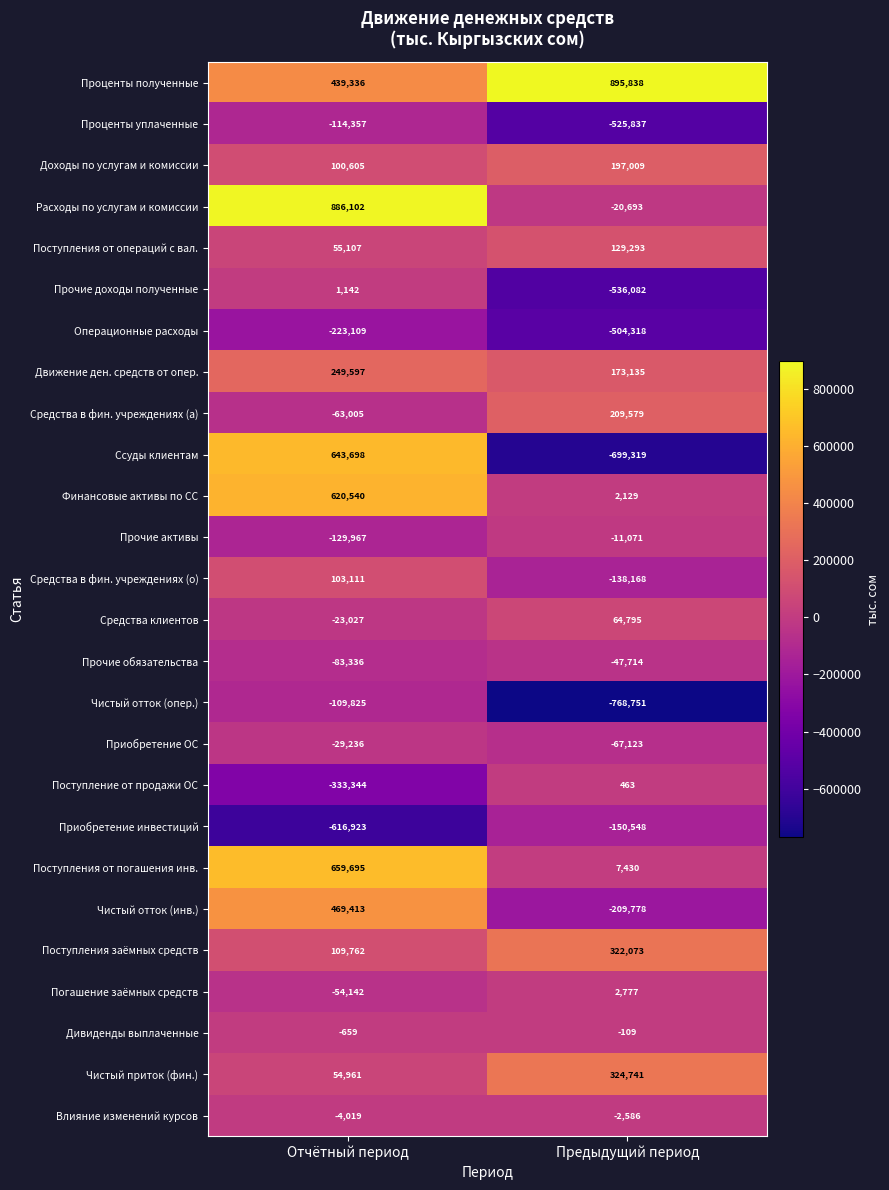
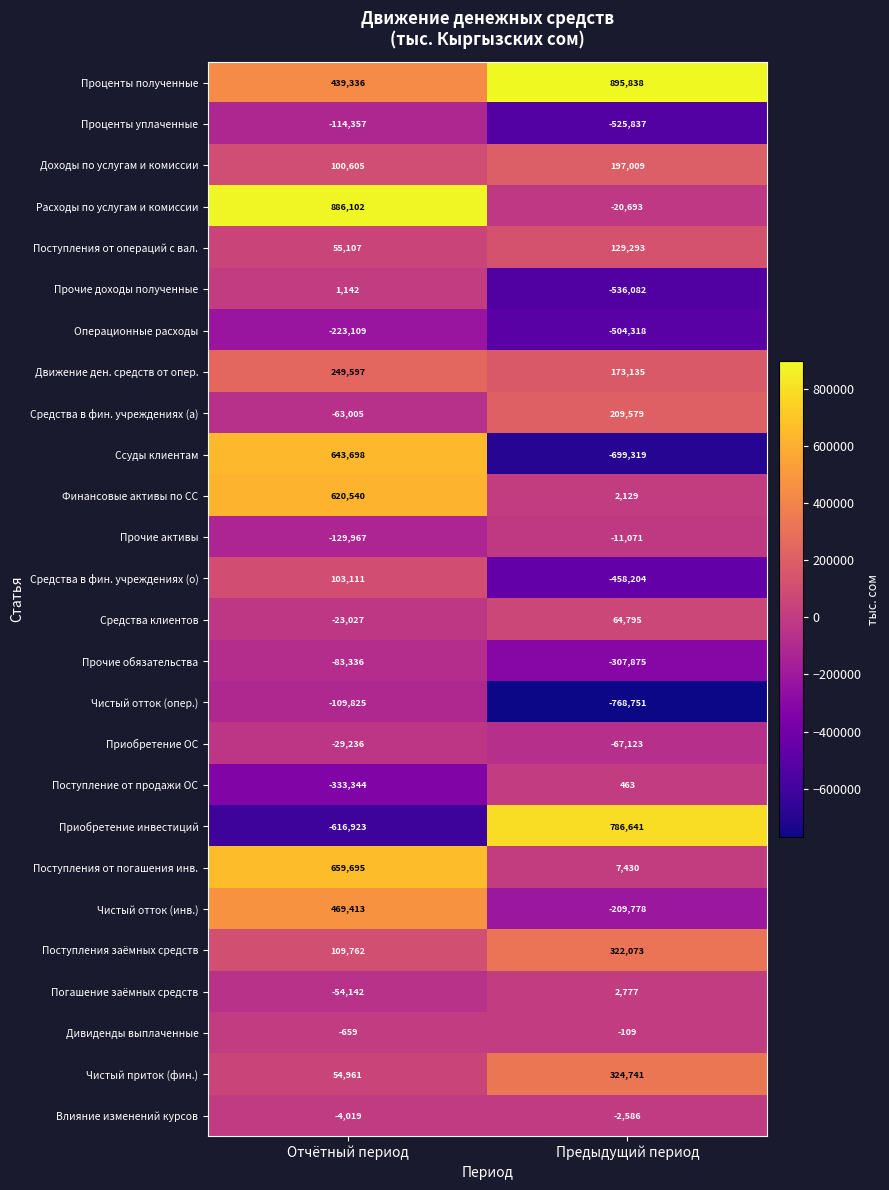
Средства в фин. учреждениях (о), Предыдущий период: -138,168 -> -458,204
Прочие обязательства, Предыдущий период: -47,714 -> -307,875
Приобретение инвестиций, Предыдущий период: -150,548 -> 786,641
